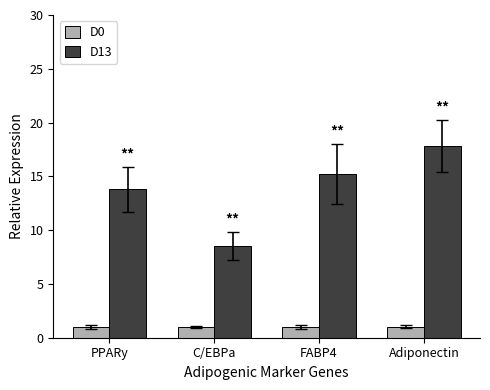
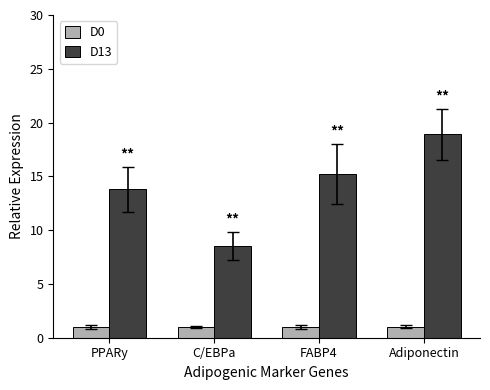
D13, Adiponectin: 17.8 -> 18.9
